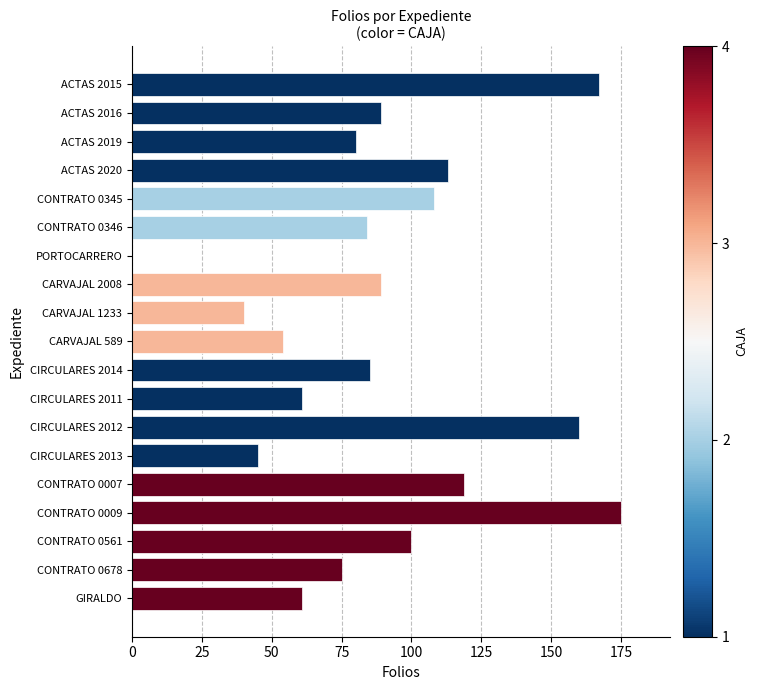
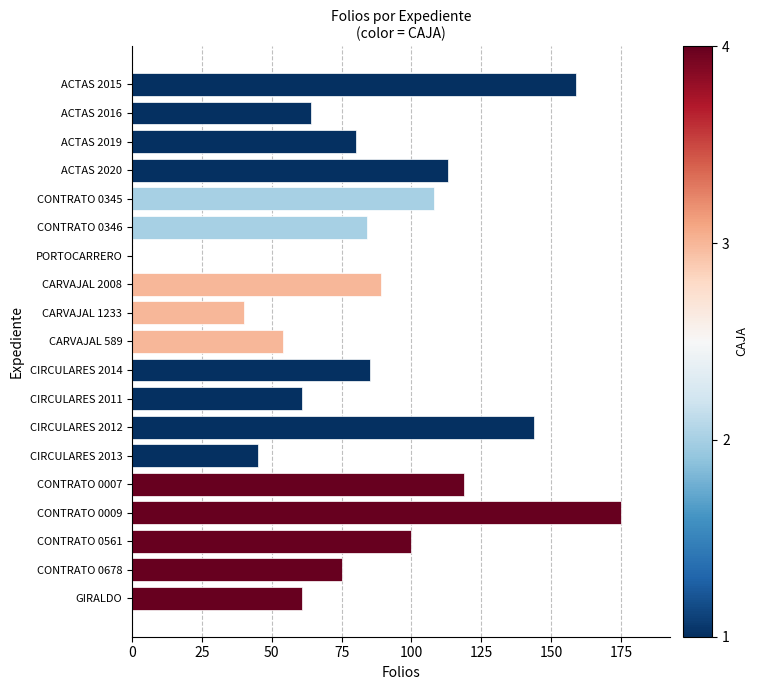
ACTAS 2015: 167 -> 159
ACTAS 2016: 89 -> 64
CIRCULARES 2012: 160 -> 144
